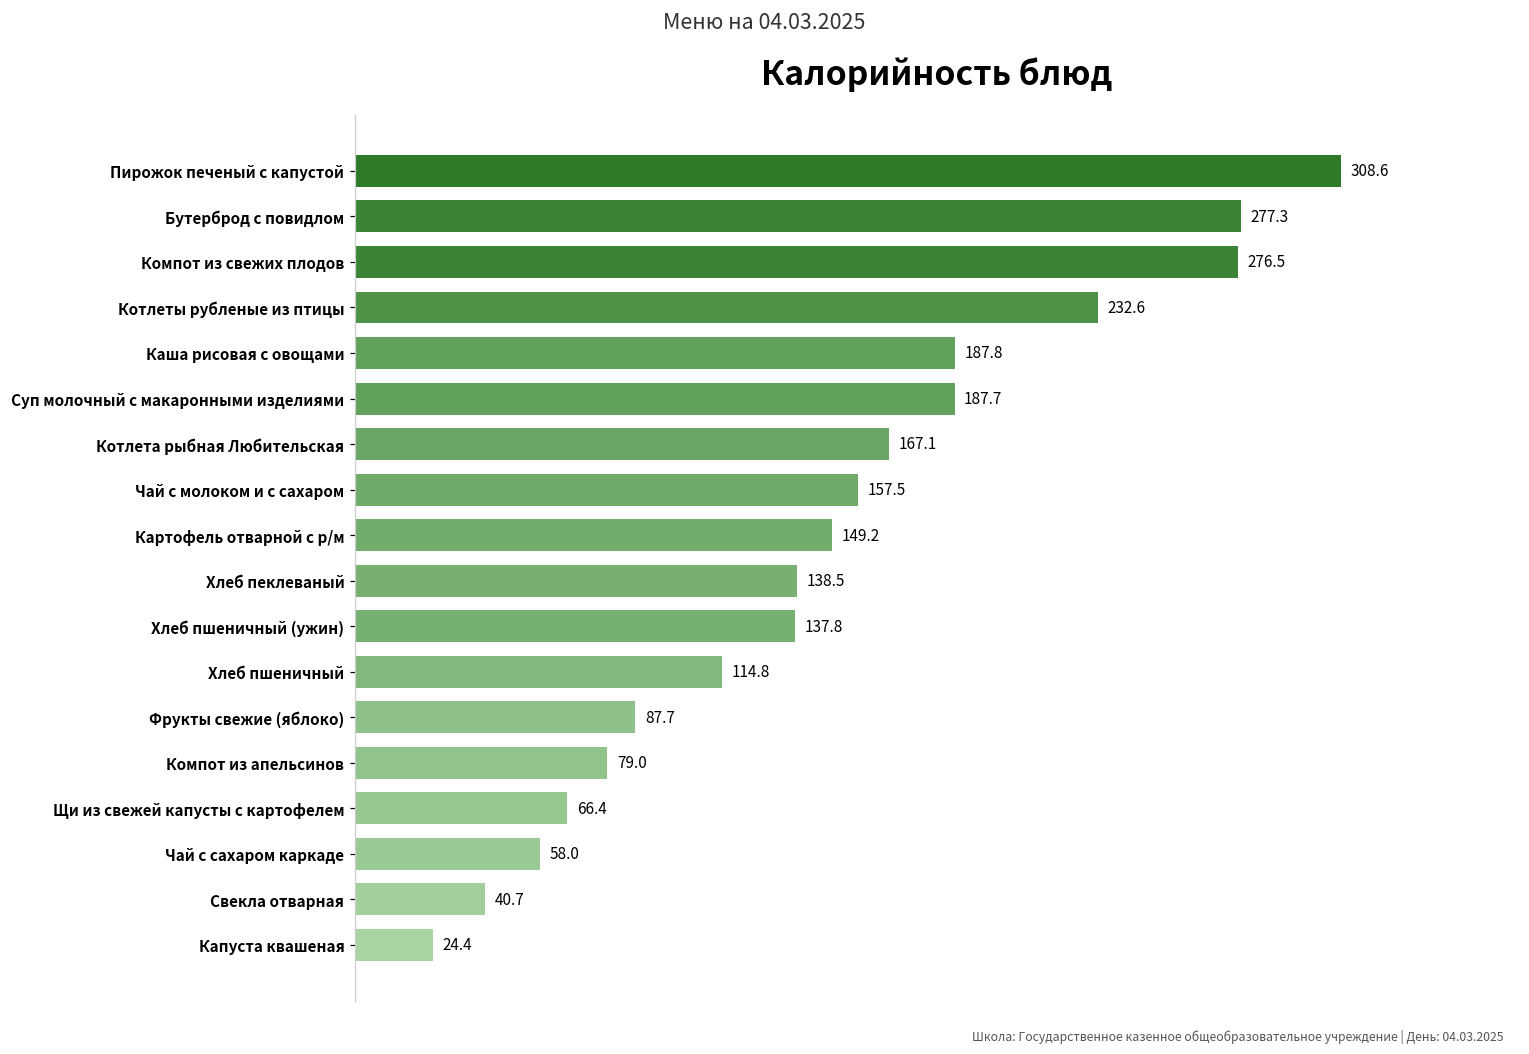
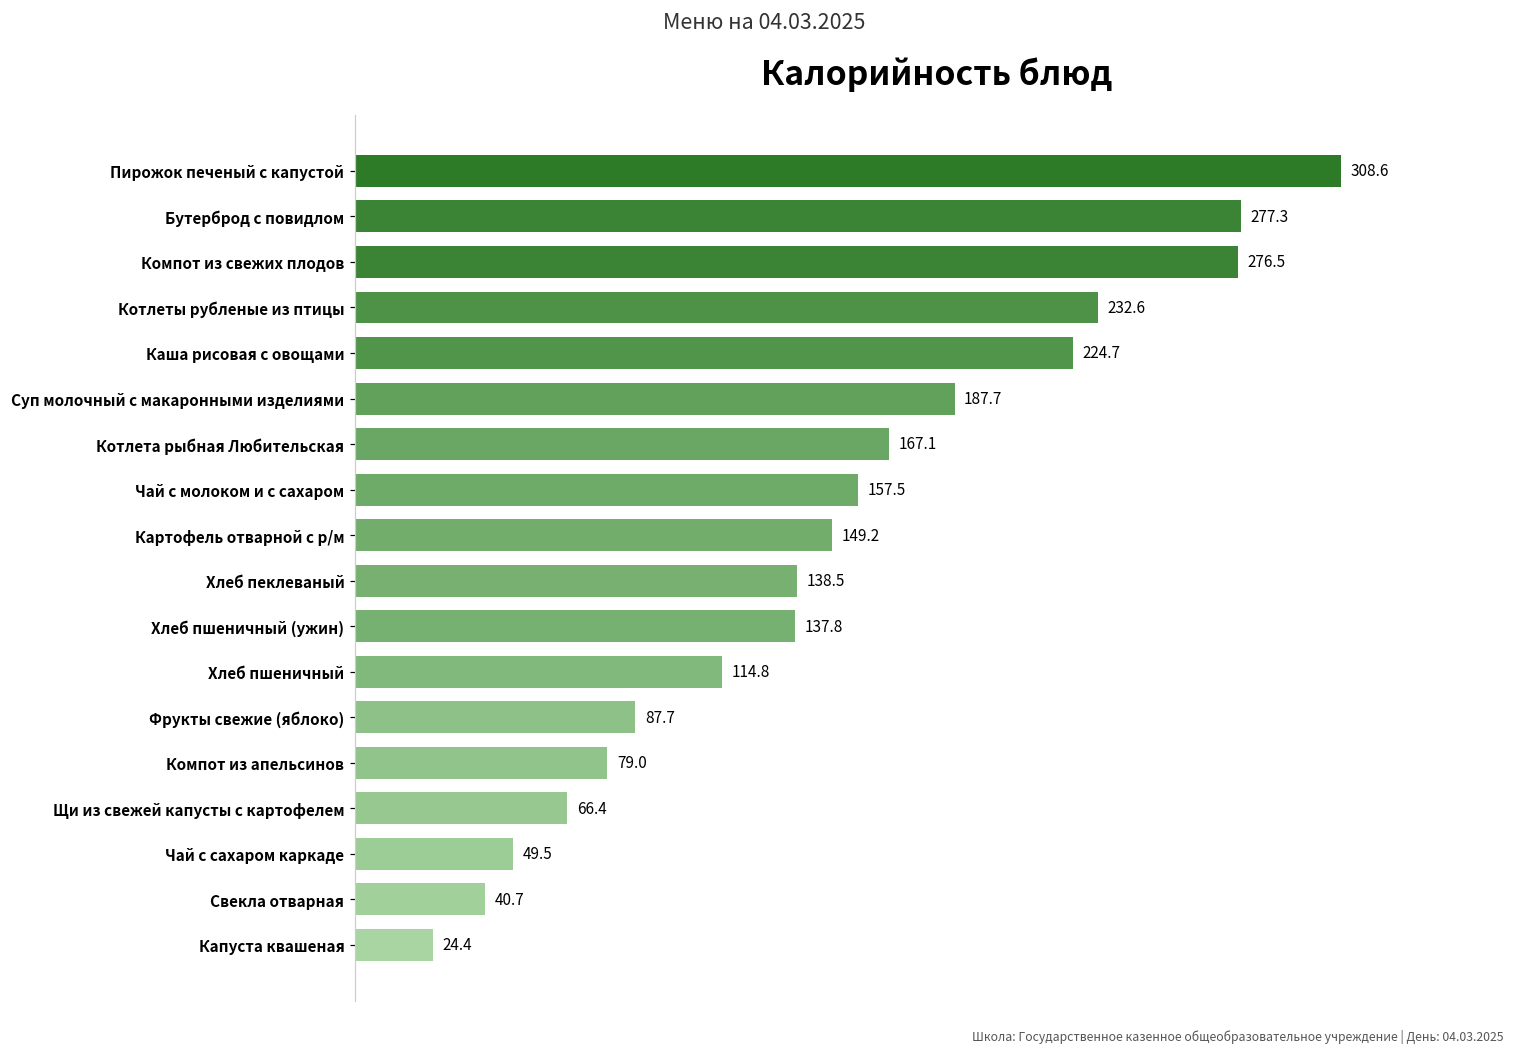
Каша рисовая с овощами: 187.8 -> 224.7
Чай с сахаром каркаде: 58.0 -> 49.5
